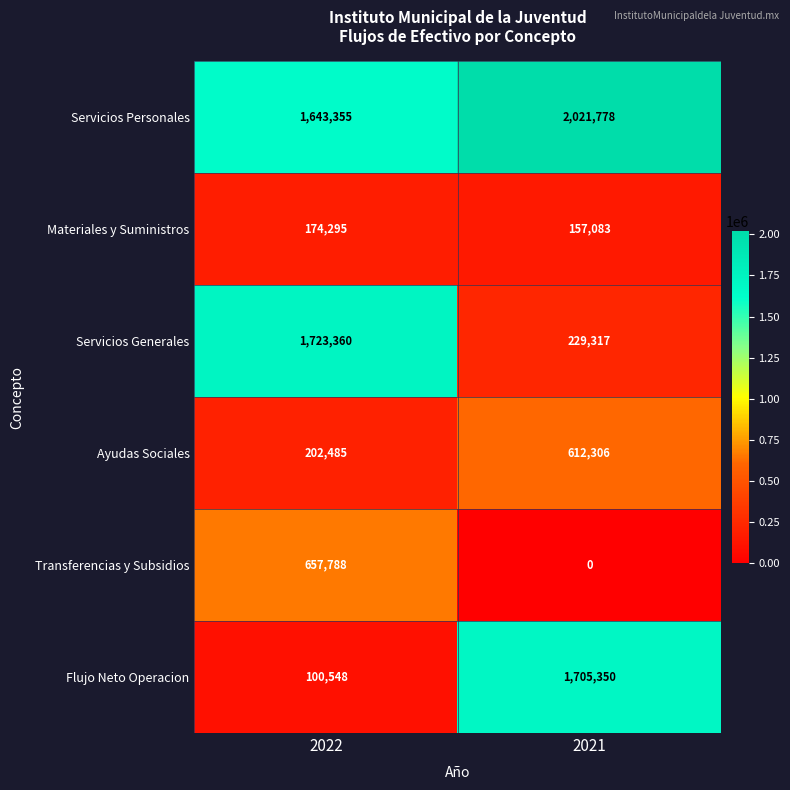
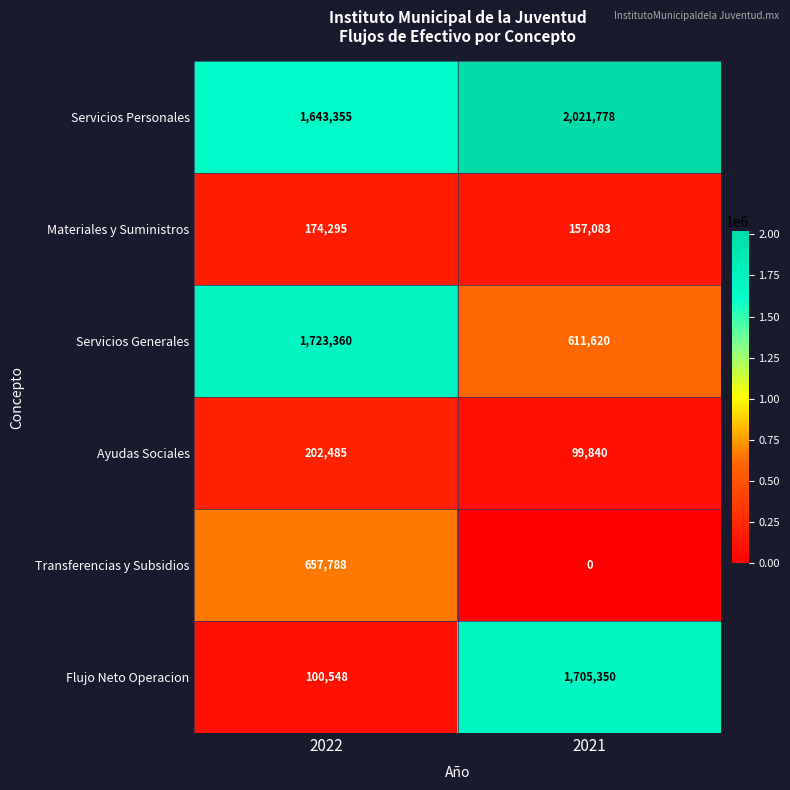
Servicios Generales, 2021: 229,317 -> 611,620
Ayudas Sociales, 2021: 612,306 -> 99,840
